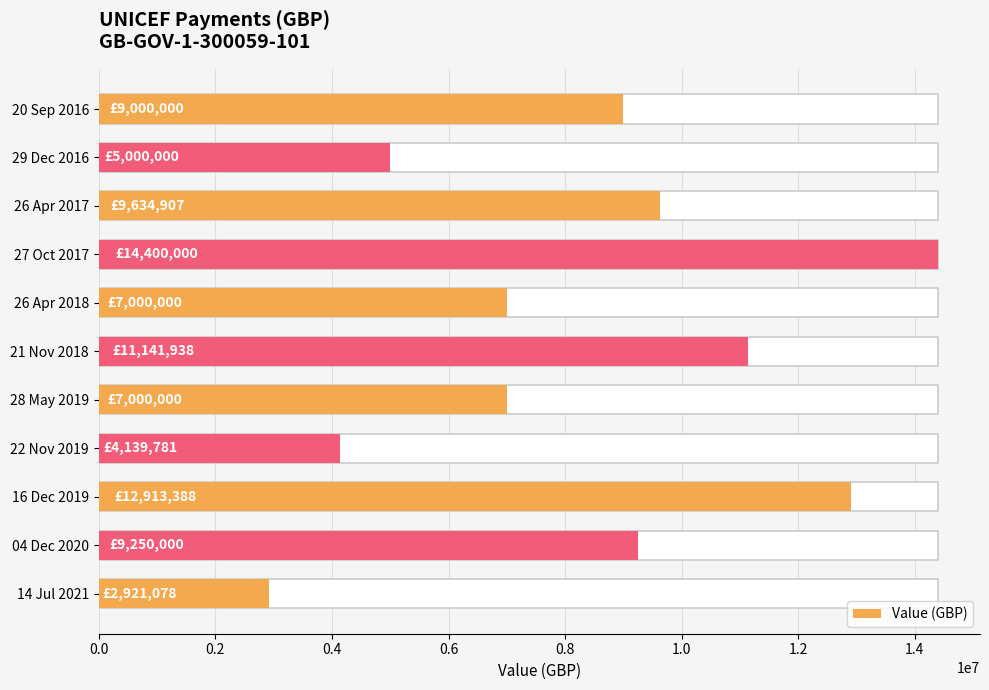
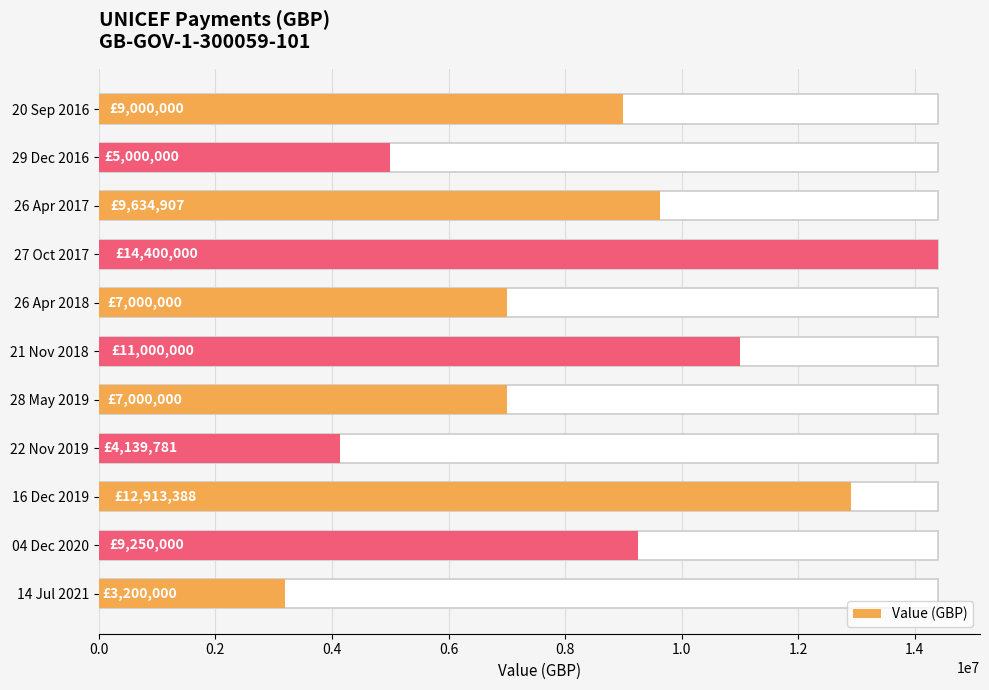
Value (GBP), 21 Nov 2018: £11,141,938 -> £11,000,000
Value (GBP), 14 Jul 2021: £2,921,078 -> £3,200,000
